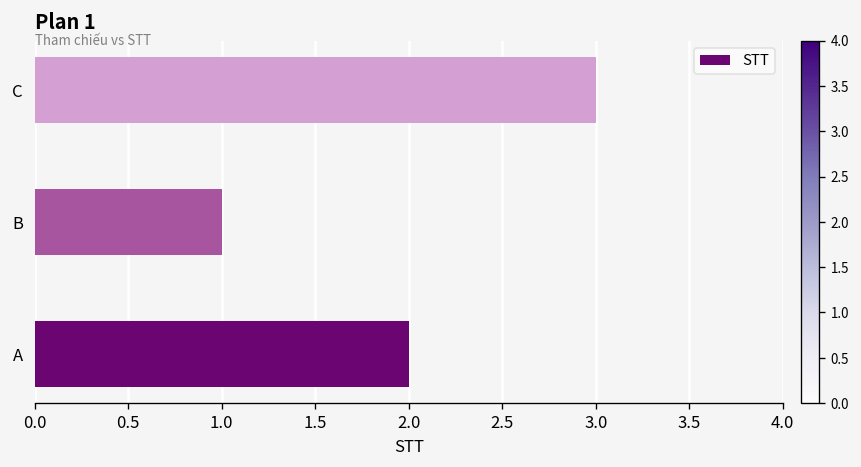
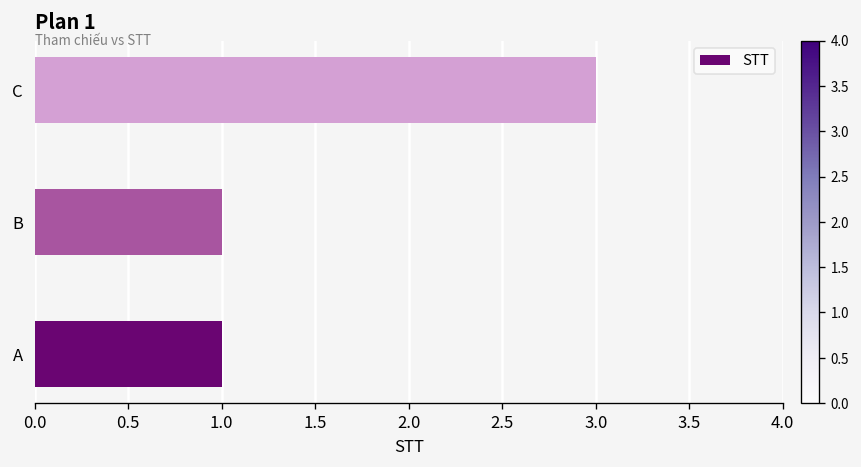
A: 2 -> 1
